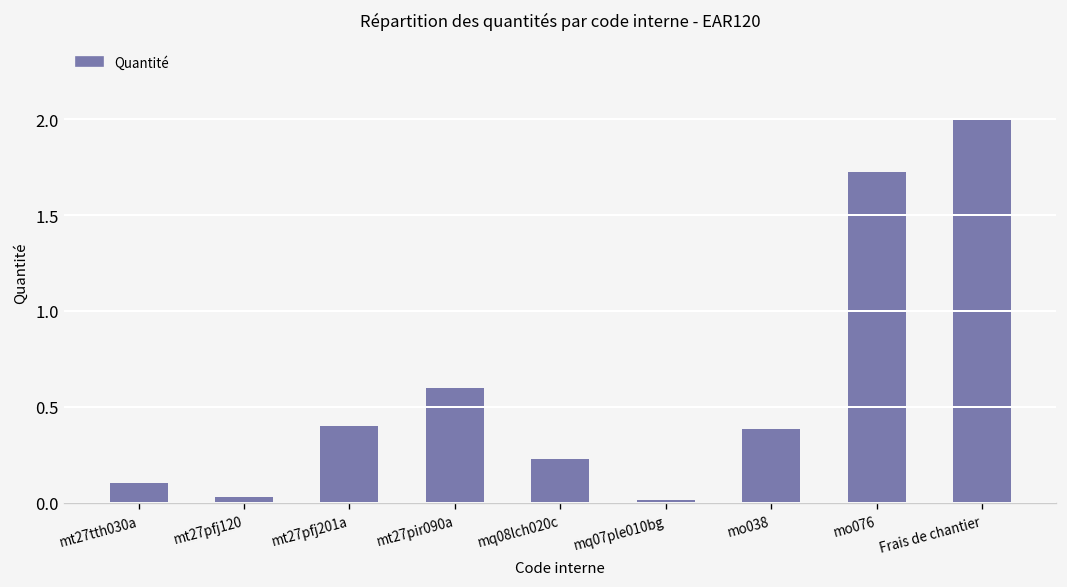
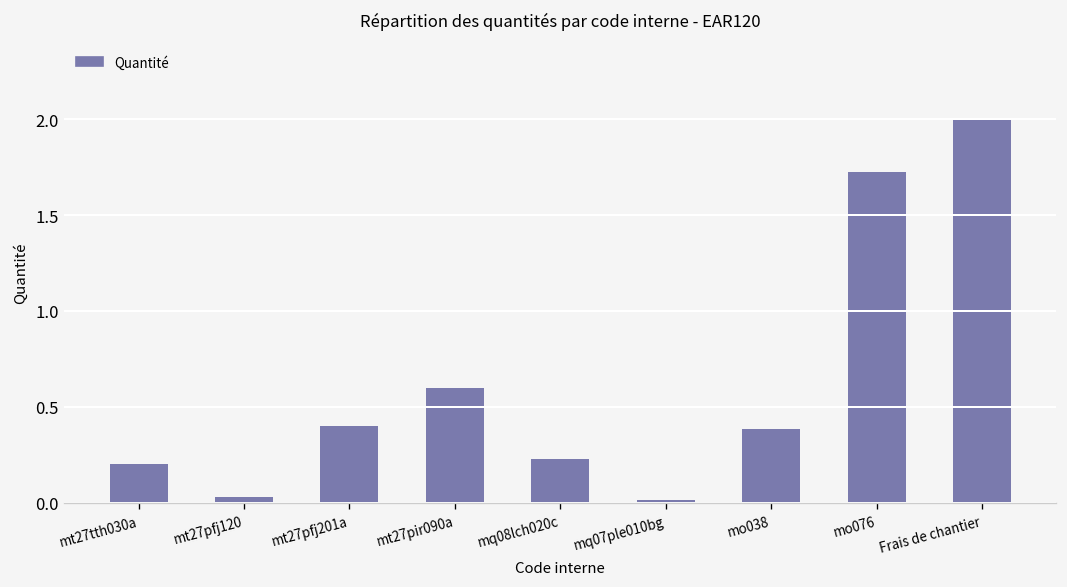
mt27tth030a: 0.1 -> 0.2
